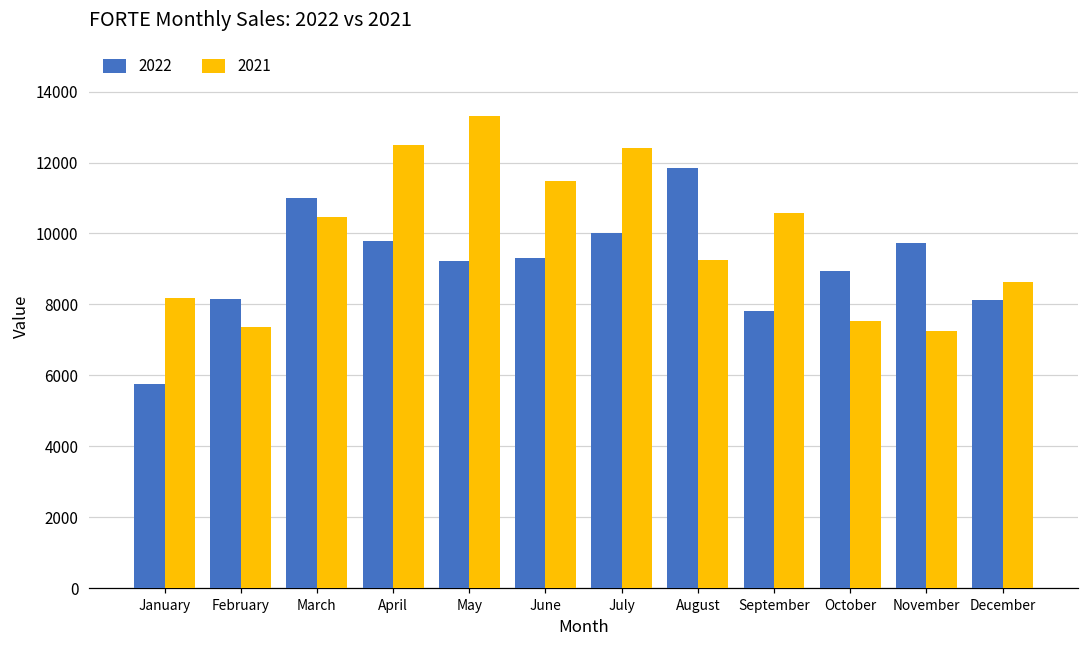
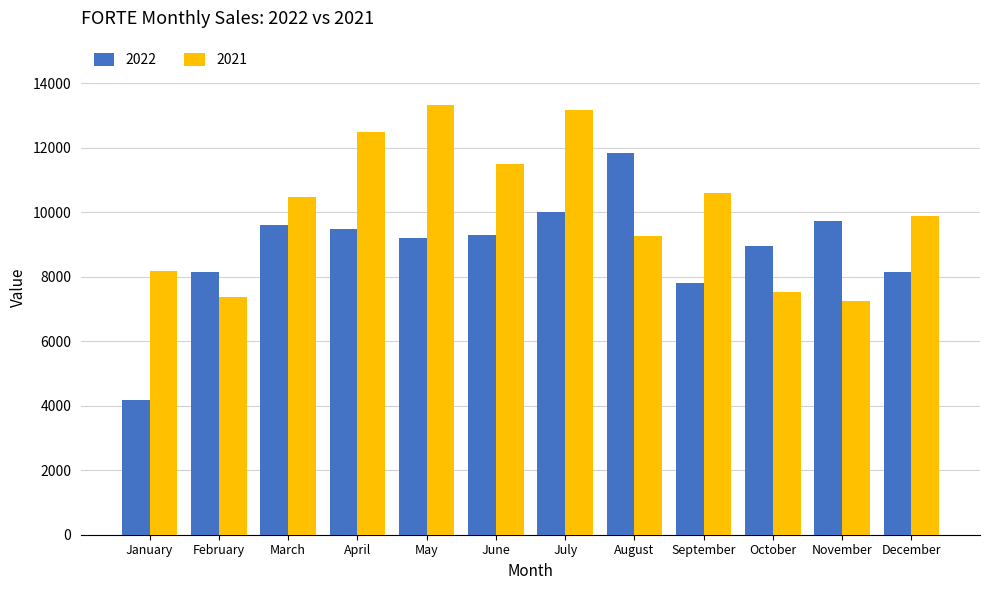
2022, January: 5700 -> 4200
2022, March: 11000 -> 9600
2022, April: 9800 -> 9500
2021, July: 12400 -> 13200
2021, December: 8600 -> 9900
